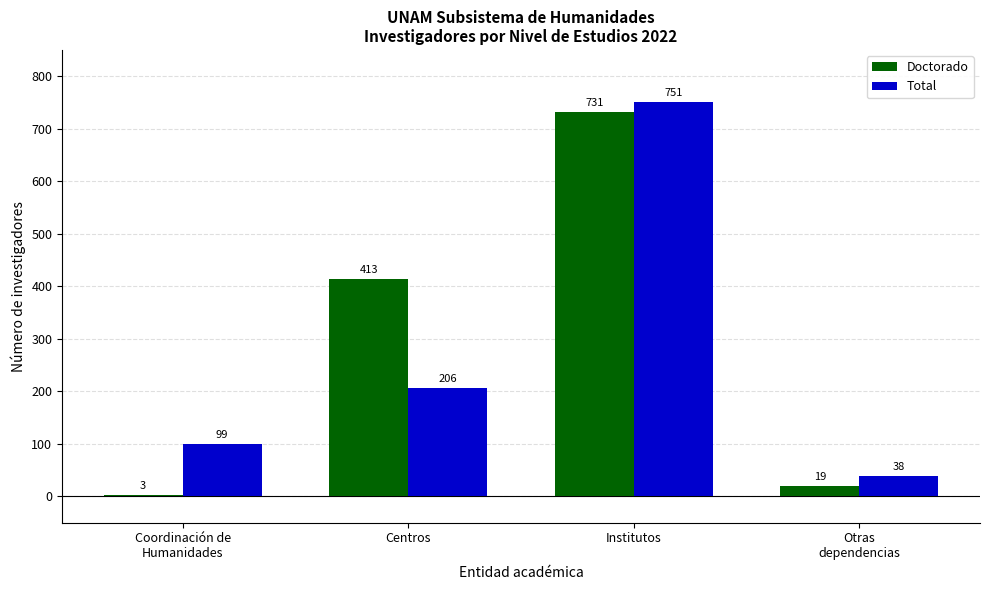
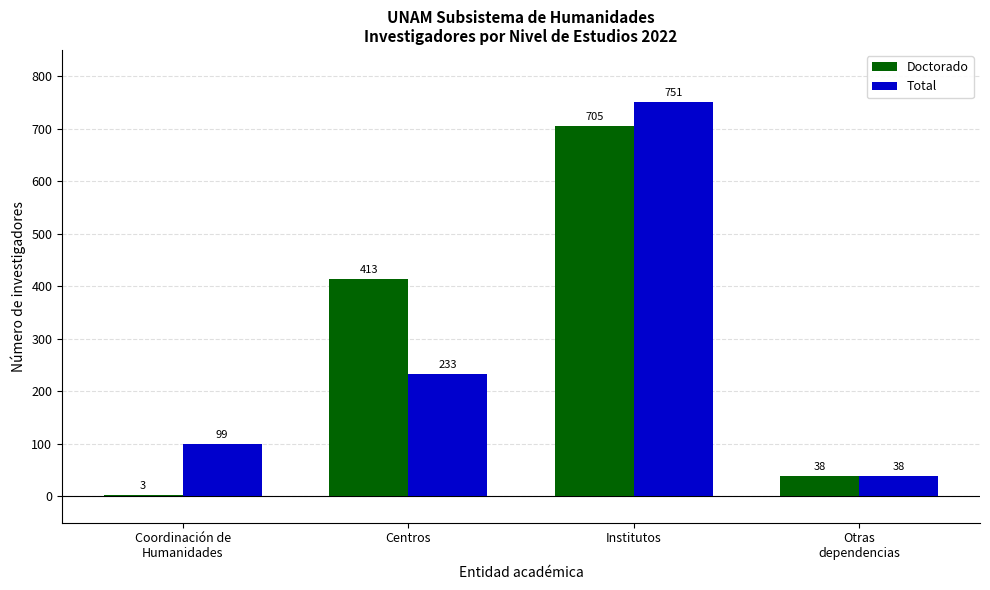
Total, Centros: 206 -> 233
Doctorado, Institutos: 731 -> 705
Doctorado, Otras dependencias: 19 -> 38
